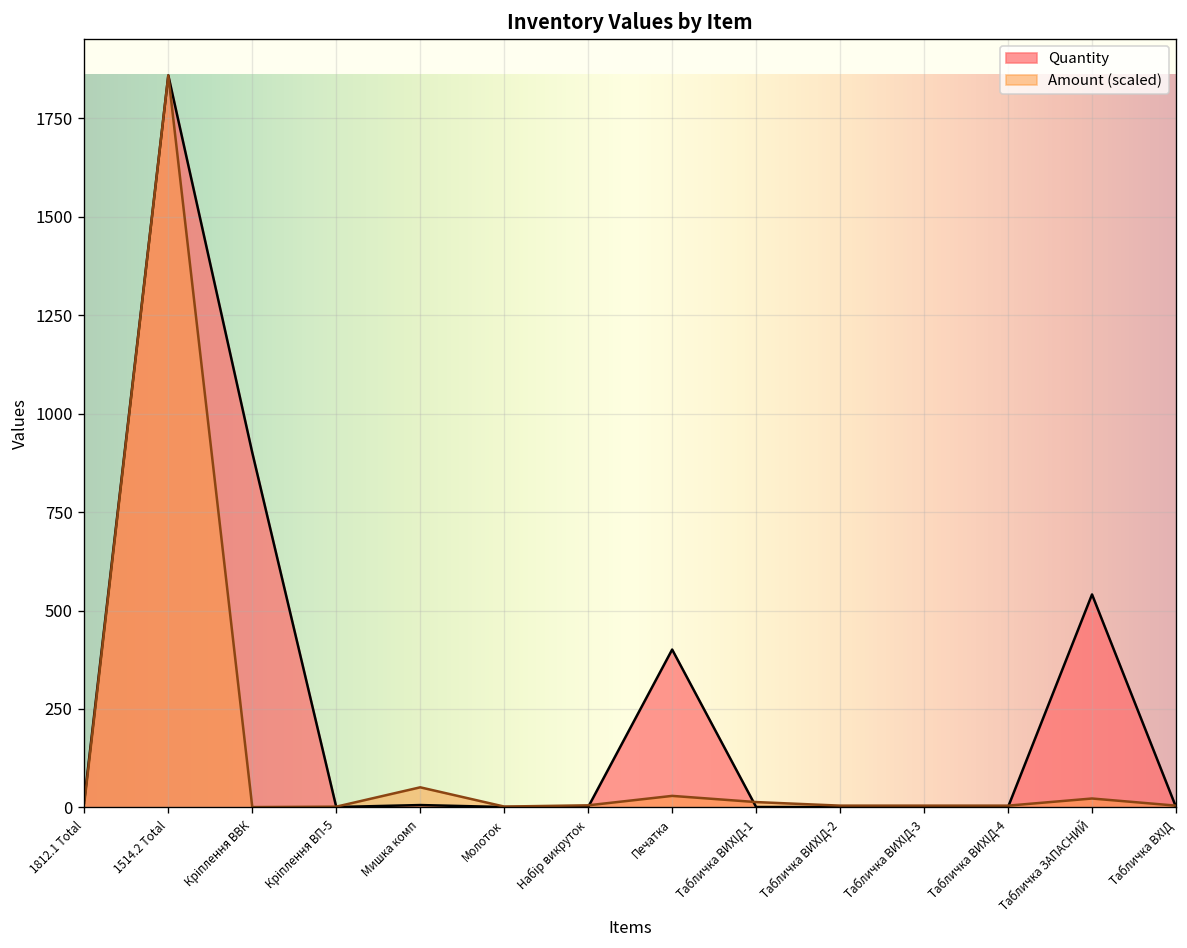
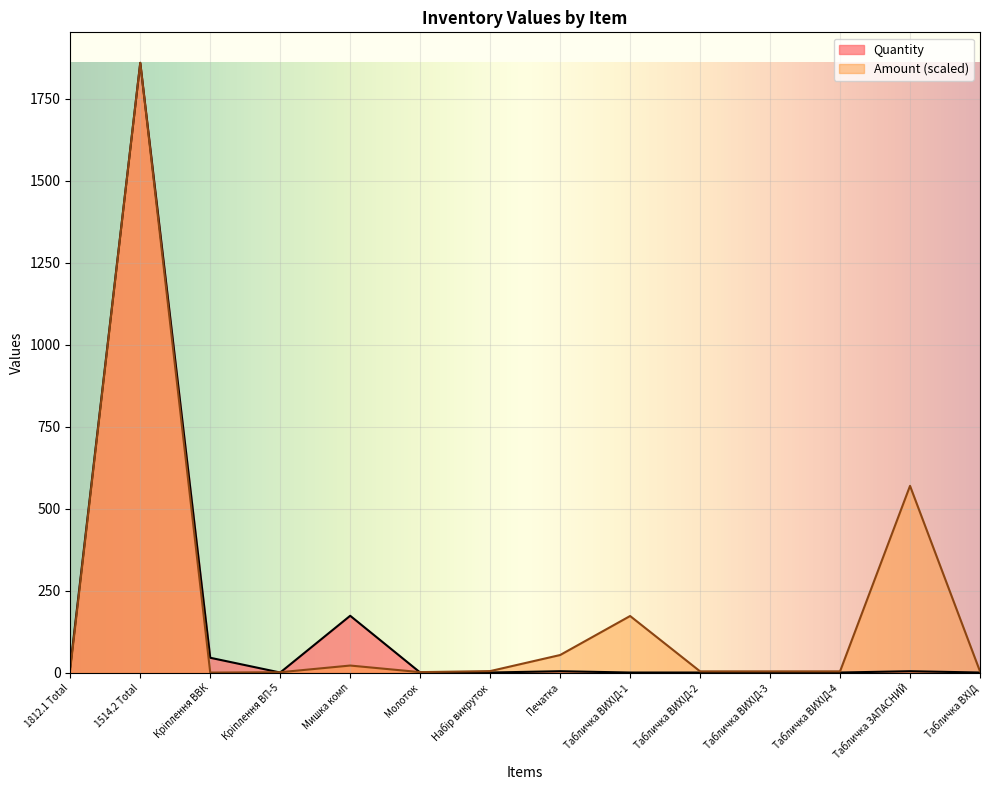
Quantity, Кріплення ВВК: 900 -> 50
Quantity, Мишка комп: 10 -> 170
Amount (scaled), Мишка комп: 50 -> 20
Quantity, Печатка: 400 -> 10
Amount (scaled), Печатка: 30 -> 50
Amount (scaled), Табличка ВИХІД-1: 10 -> 170
Quantity, Табличка ЗАПАСНИЙ: 540 -> 10
Amount (scaled), Табличка ЗАПАСНИЙ: 20 -> 570
